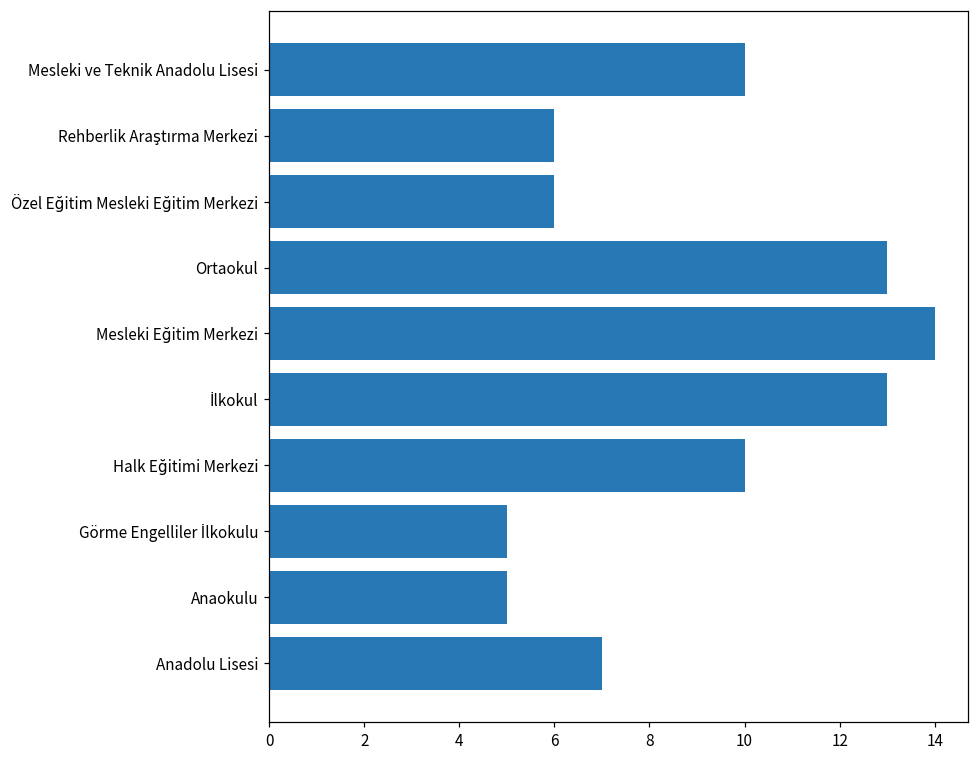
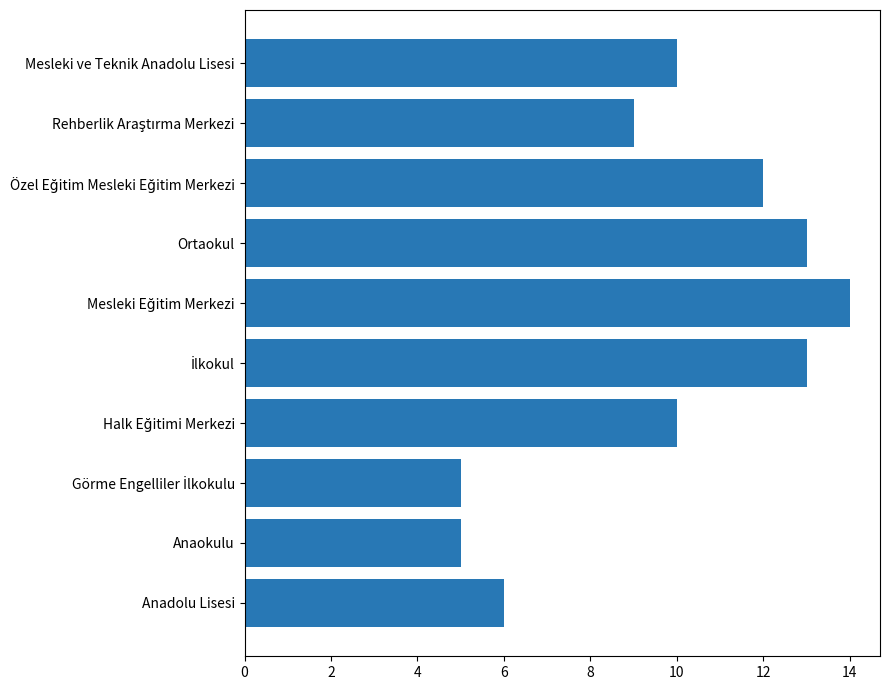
Rehberlik Araştırma Merkezi: 6 -> 9
Özel Eğitim Mesleki Eğitim Merkezi: 6 -> 12
Anadolu Lisesi: 7 -> 6
